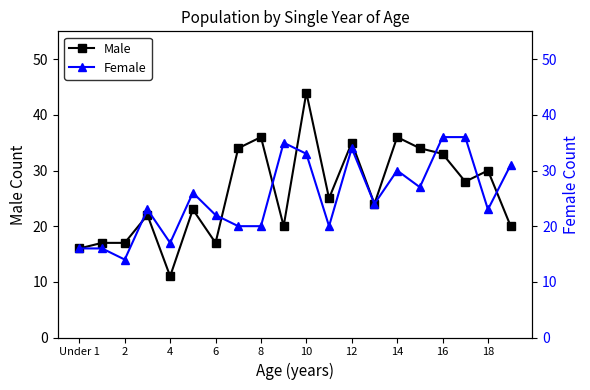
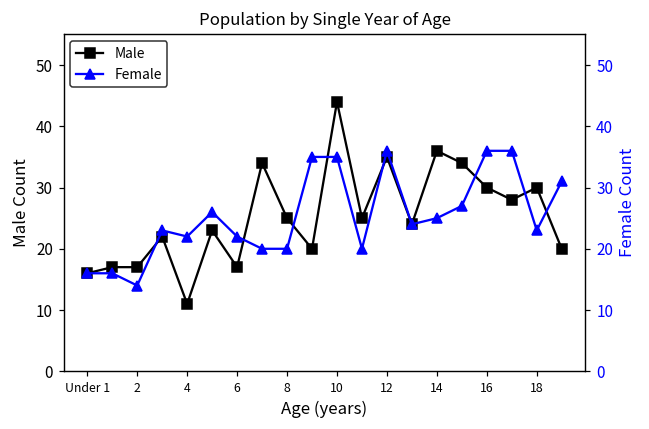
Male, 8: 36 -> 25
Male, 16: 33 -> 30
Female, 4: 17 -> 22
Female, 10: 33 -> 35
Female, 12: 34 -> 36
Female, 14: 30 -> 25
